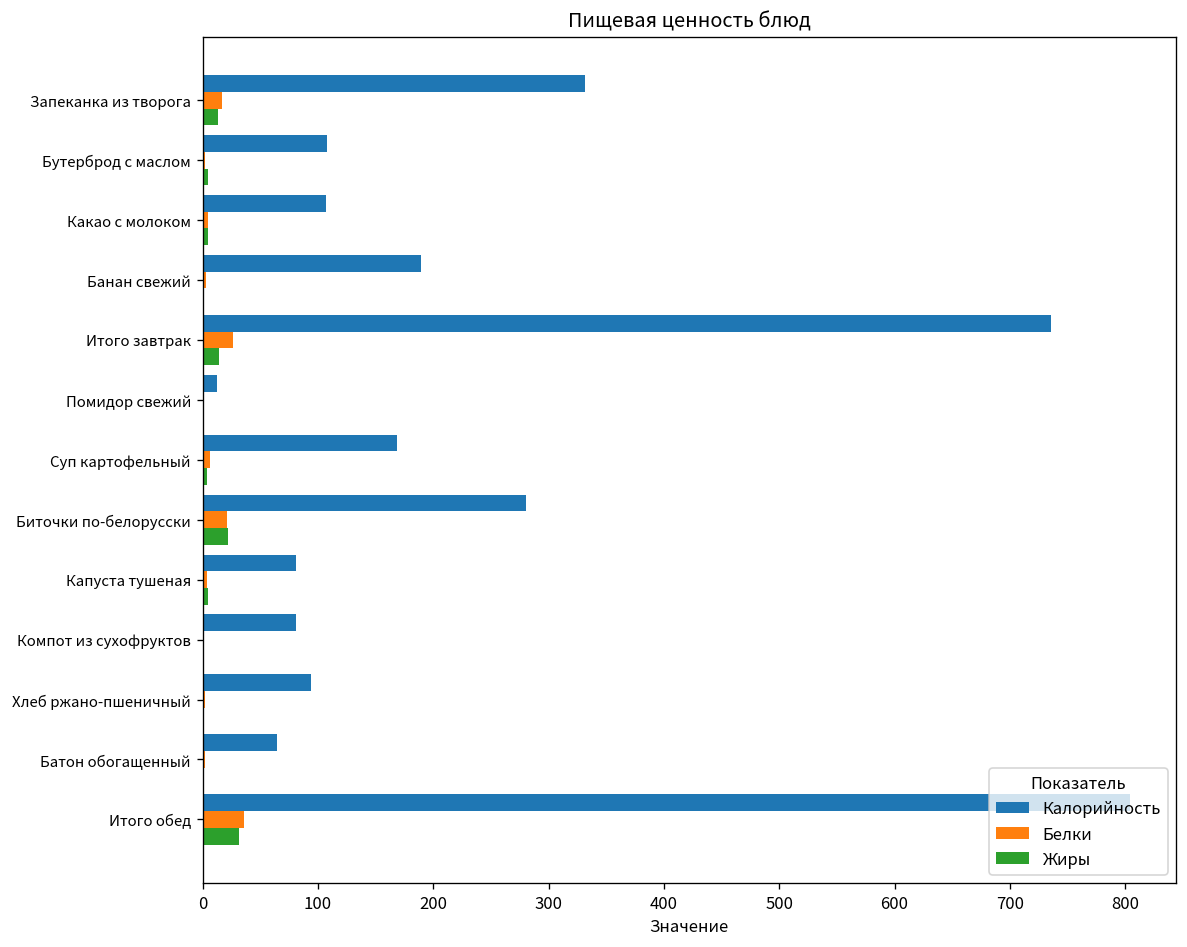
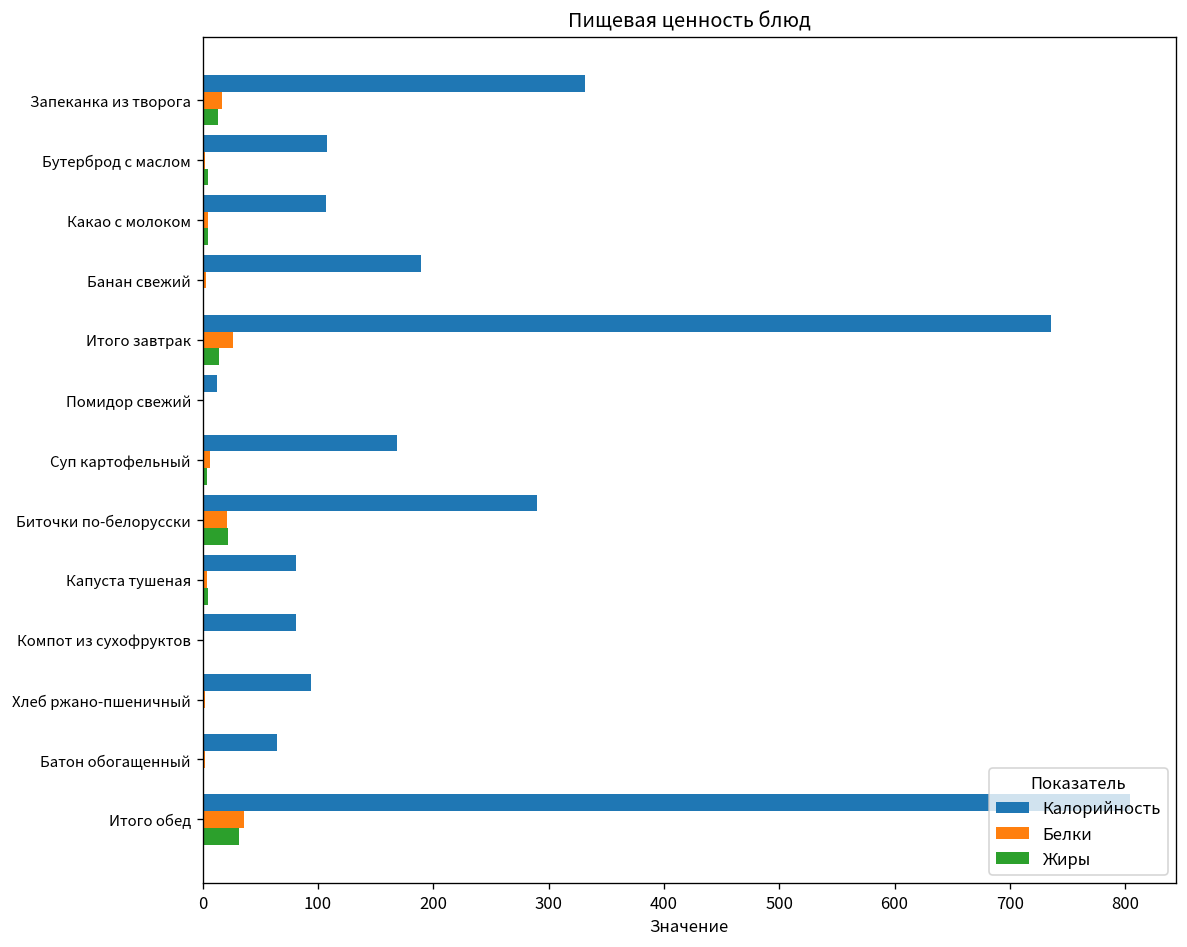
Калорийность, Биточки по-белорусски: 280 -> 290
